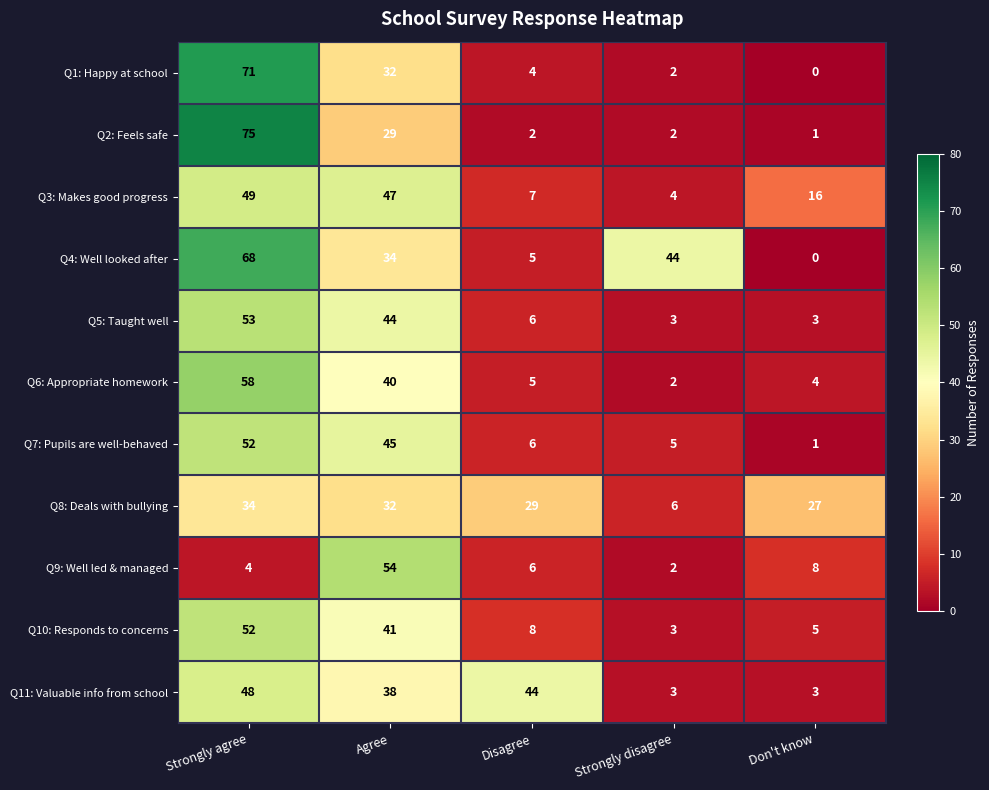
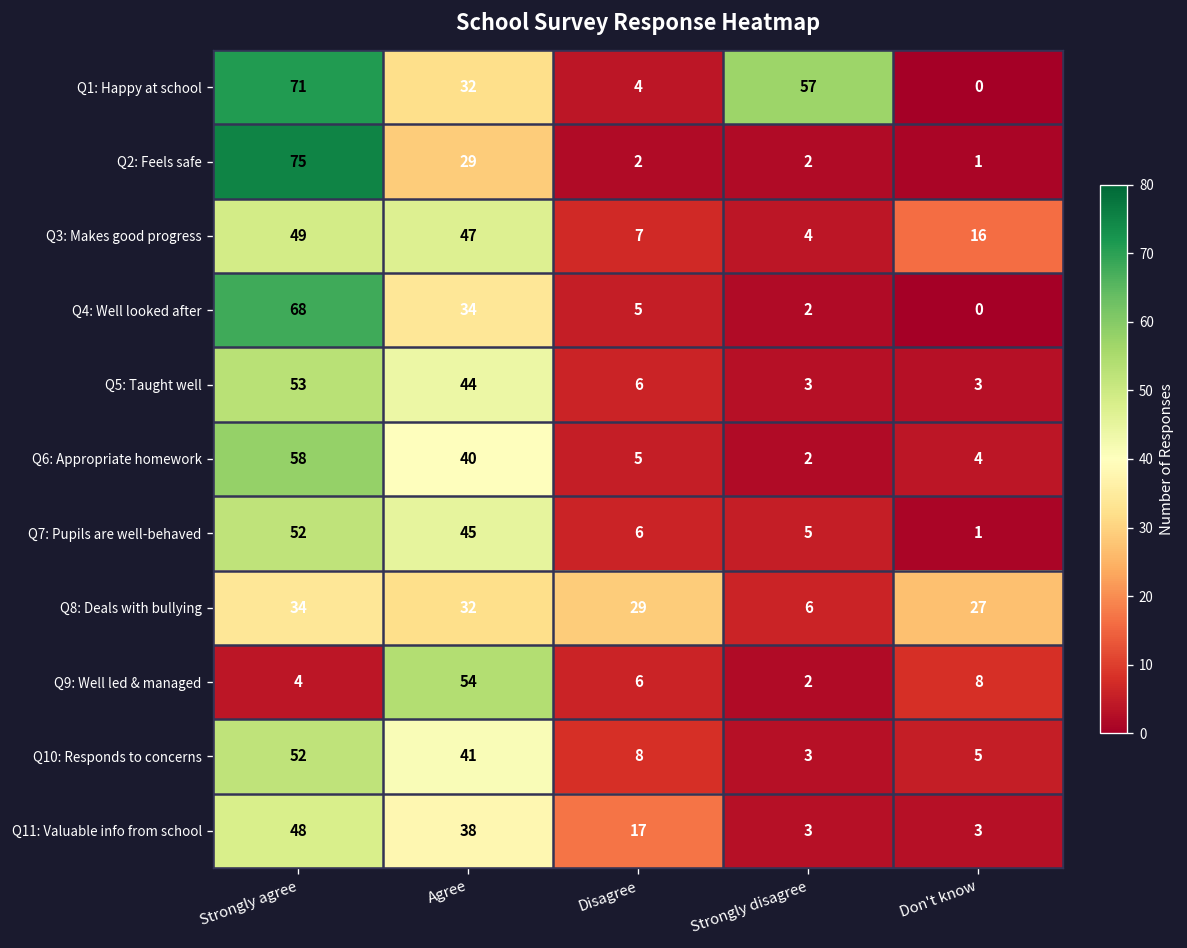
Q1: Happy at school, Strongly disagree: 2 -> 57
Q4: Well looked after, Strongly disagree: 44 -> 2
Q11: Valuable info from school, Disagree: 44 -> 17
